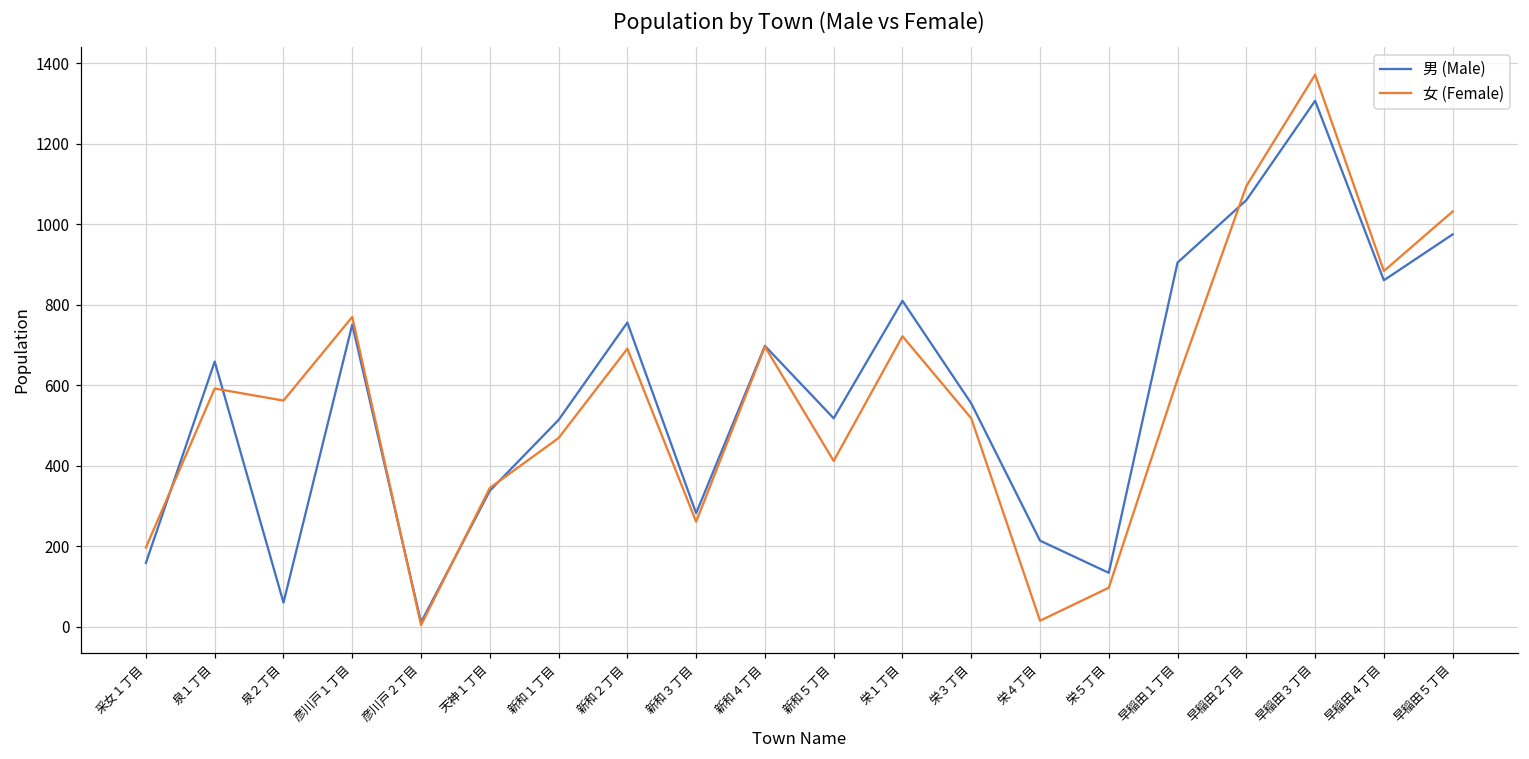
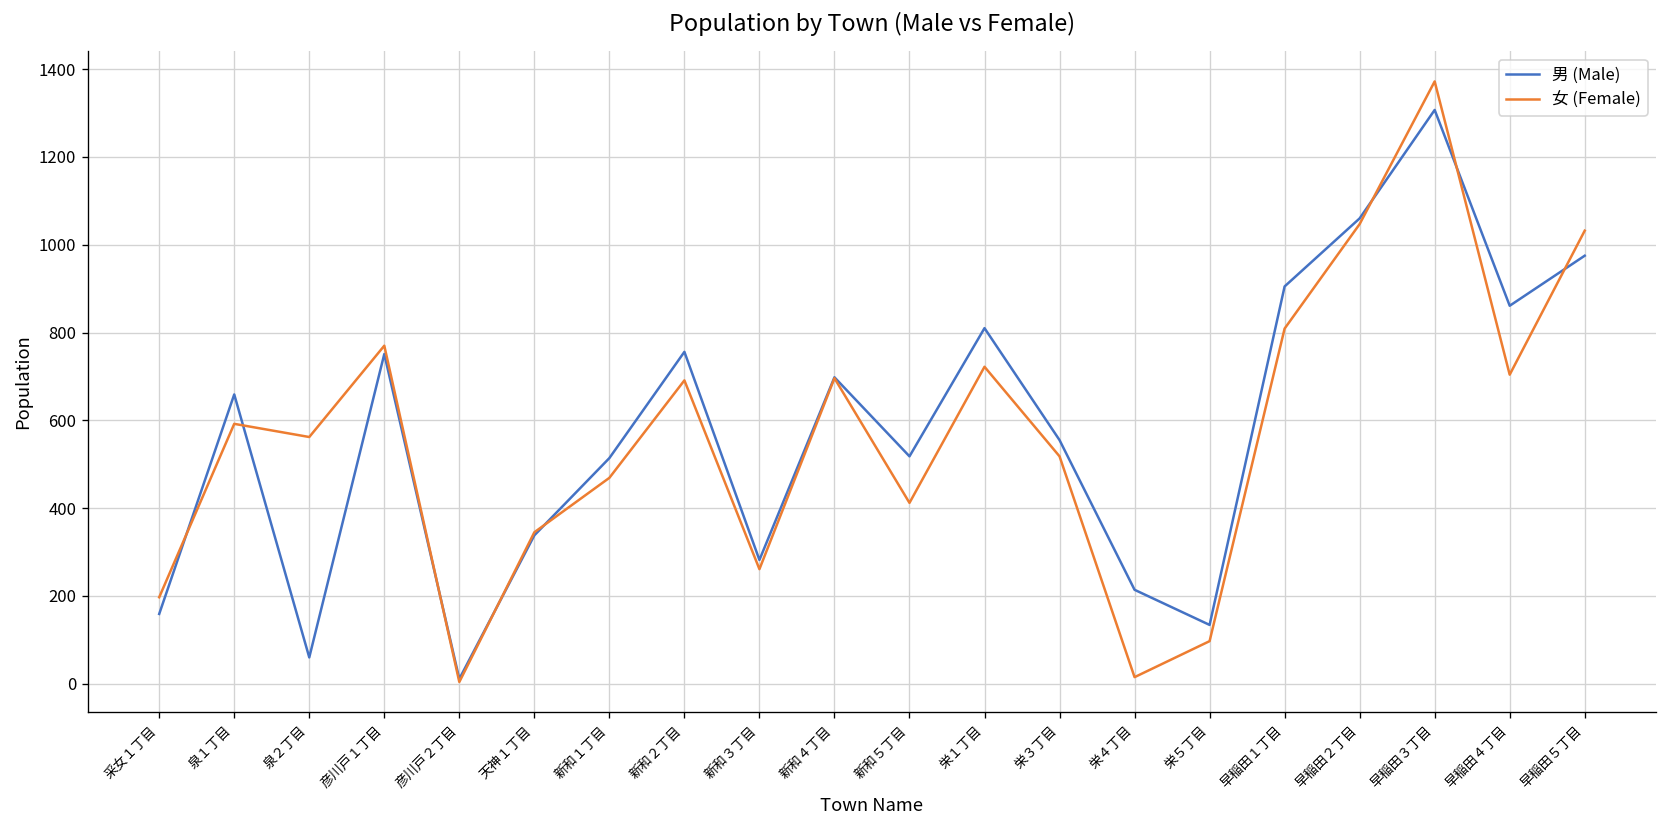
女 (Female), 早稲田１丁目: 620 -> 810
女 (Female), 早稲田２丁目: 1100 -> 1050
女 (Female), 早稲田４丁目: 880 -> 700
